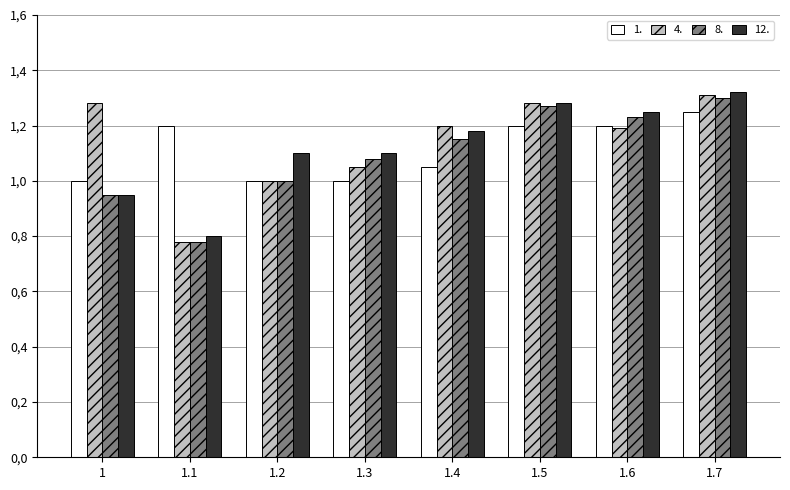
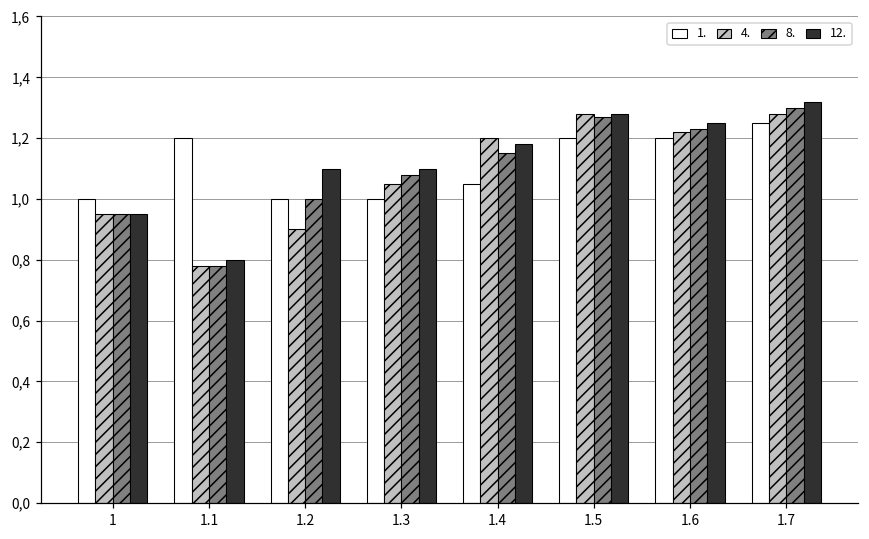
4., 1: 12.8 -> 9.5
4., 1.2: 10.0 -> 9.0
4., 1.6: 11.9 -> 12.2
4., 1.7: 13.1 -> 12.8
